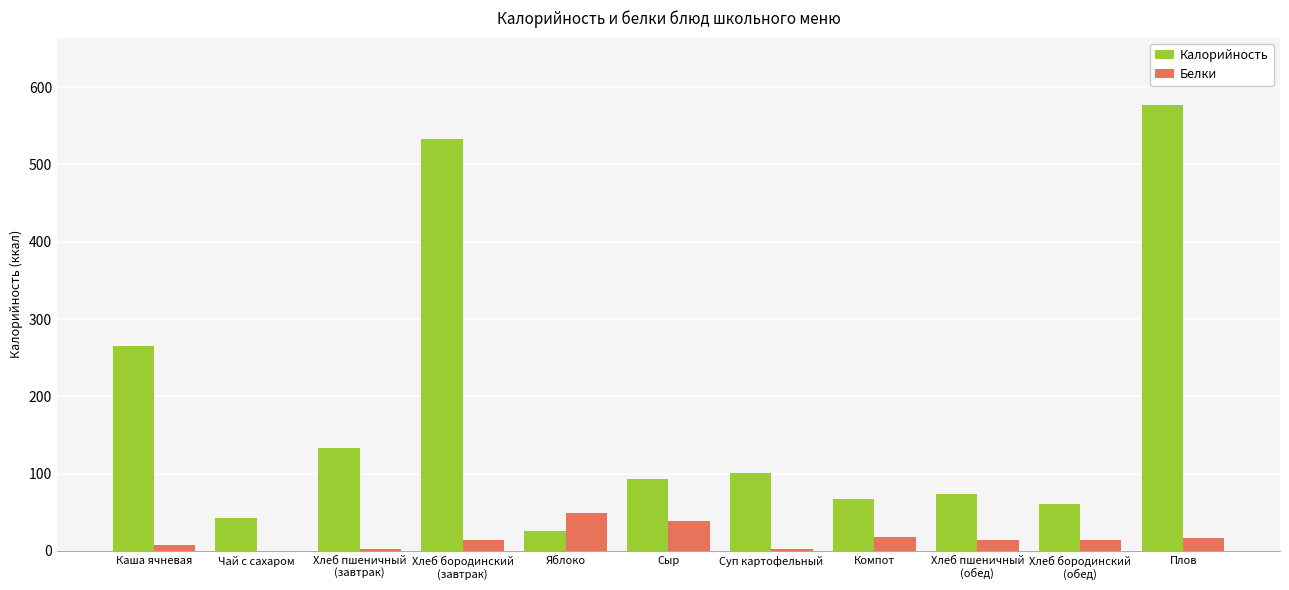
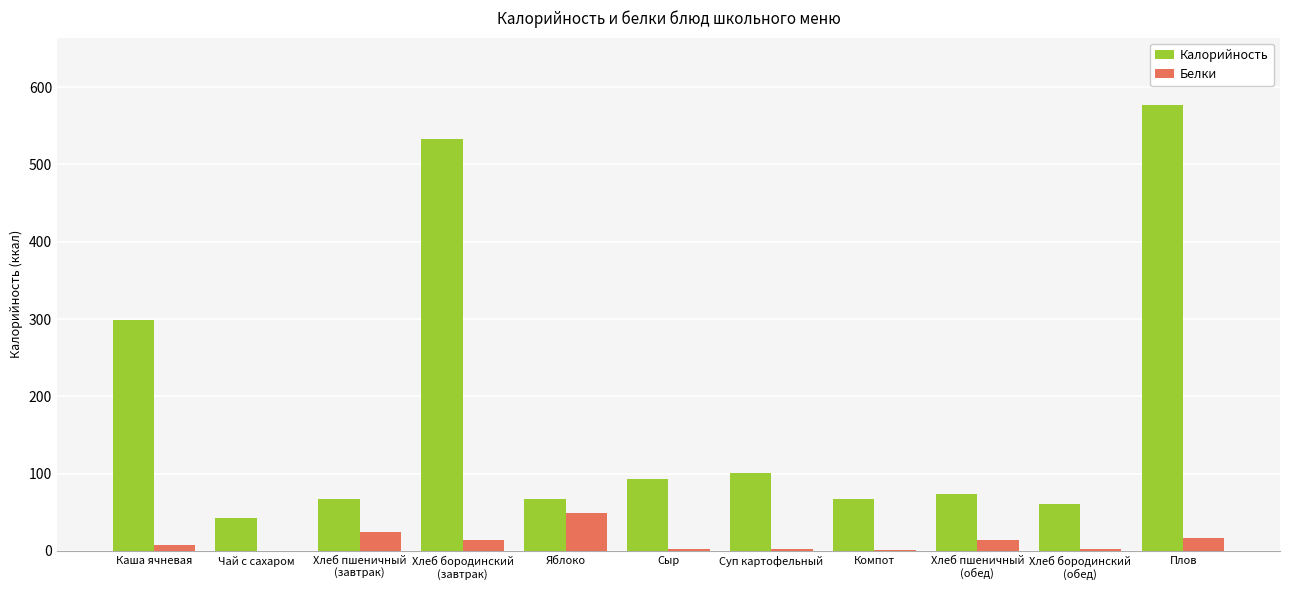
Калорийность, Каша ячневая: 270 -> 300
Калорийность, Хлеб пшеничный (завтрак): 130 -> 70
Белки, Хлеб пшеничный (завтрак): 0 -> 20
Калорийность, Яблоко: 30 -> 70
Белки, Сыр: 40 -> 0
Белки, Компот: 20 -> 0
Белки, Хлеб бородинский (обед): 10 -> 0
